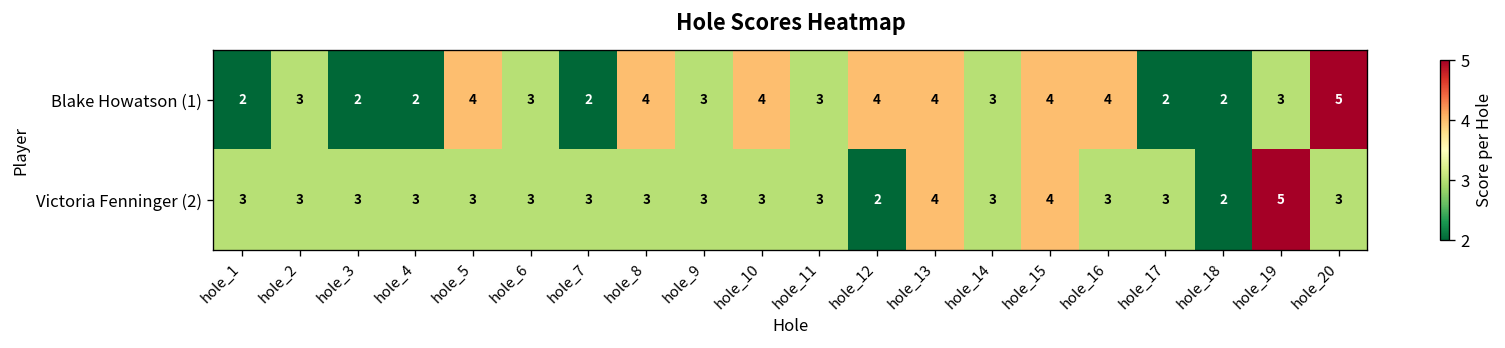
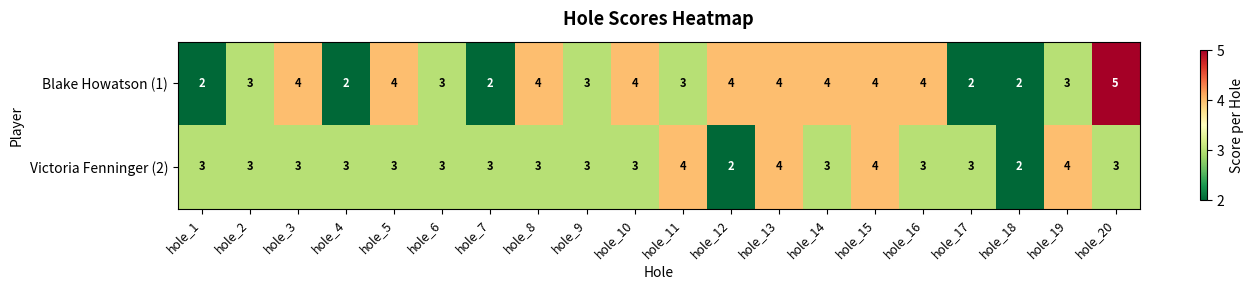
Blake Howatson (1), hole_3: 2 -> 4
Blake Howatson (1), hole_14: 3 -> 4
Victoria Fenninger (2), hole_11: 3 -> 4
Victoria Fenninger (2), hole_19: 5 -> 4
